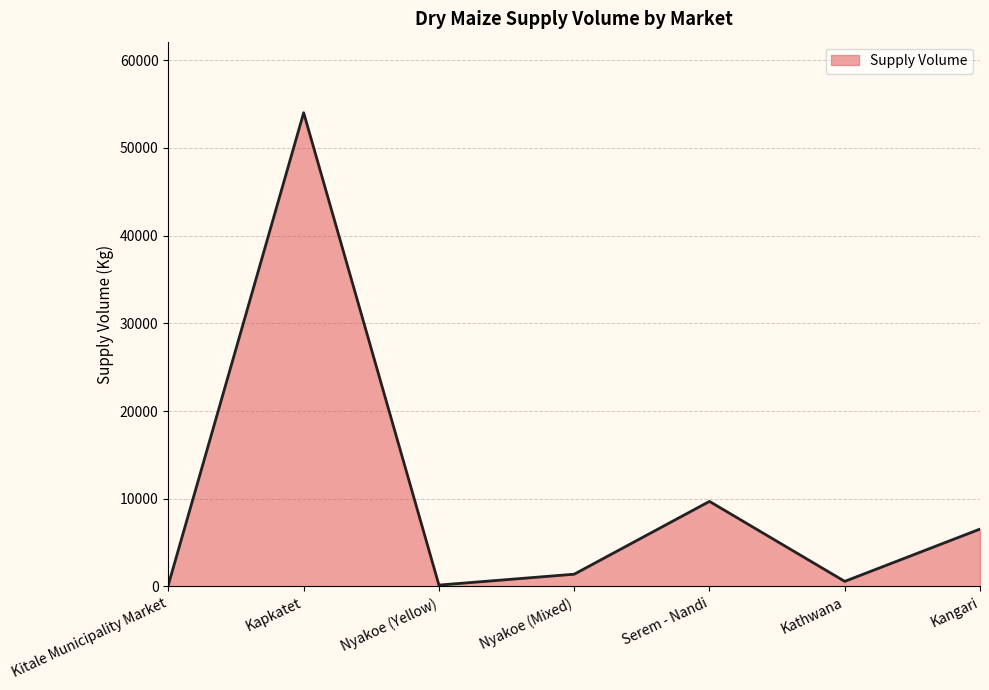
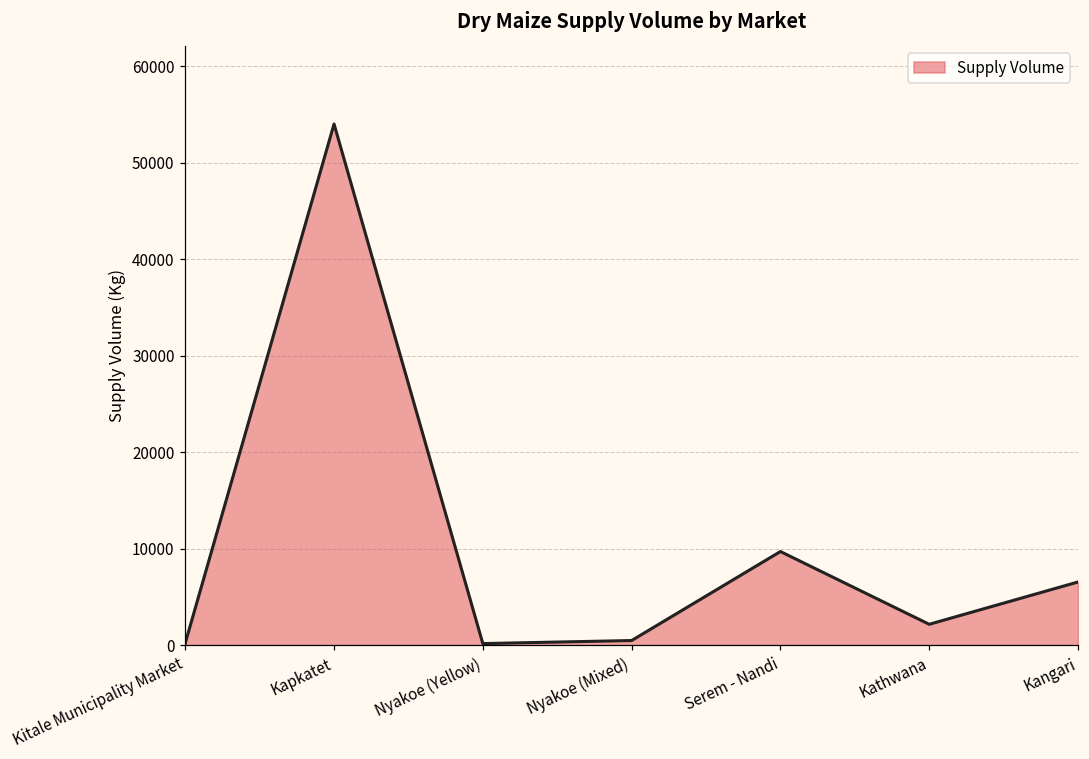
Nyakoe (Mixed): 1000 -> 0
Kathwana: 1000 -> 2000
